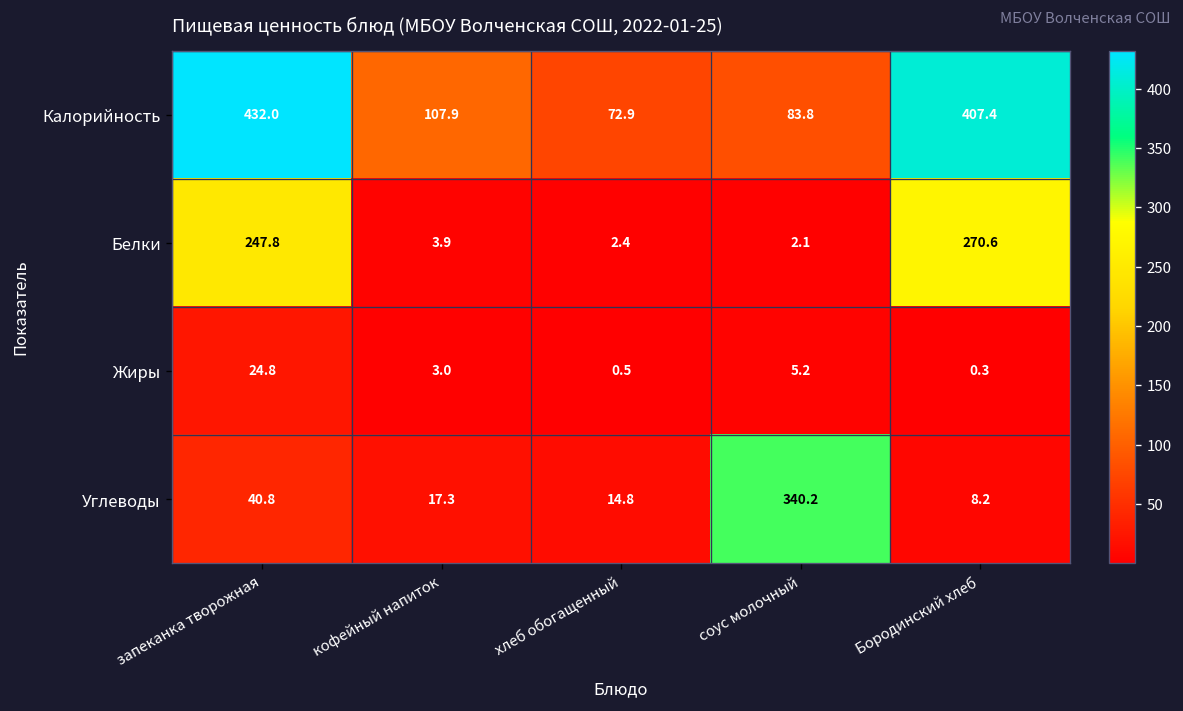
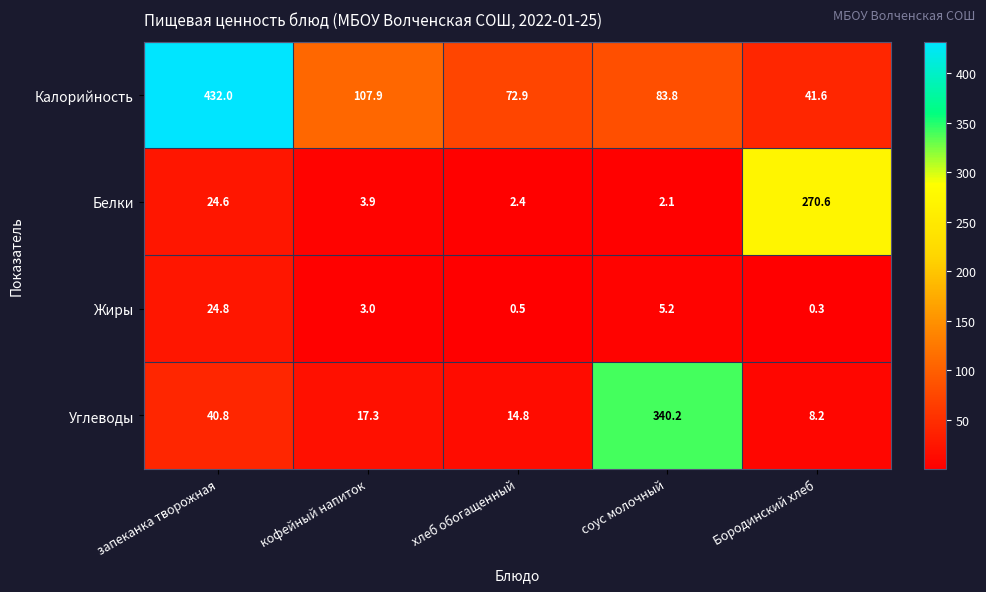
Калорийность, Бородинский хлеб: 407.4 -> 41.6
Белки, запеканка творожная: 247.8 -> 24.6
